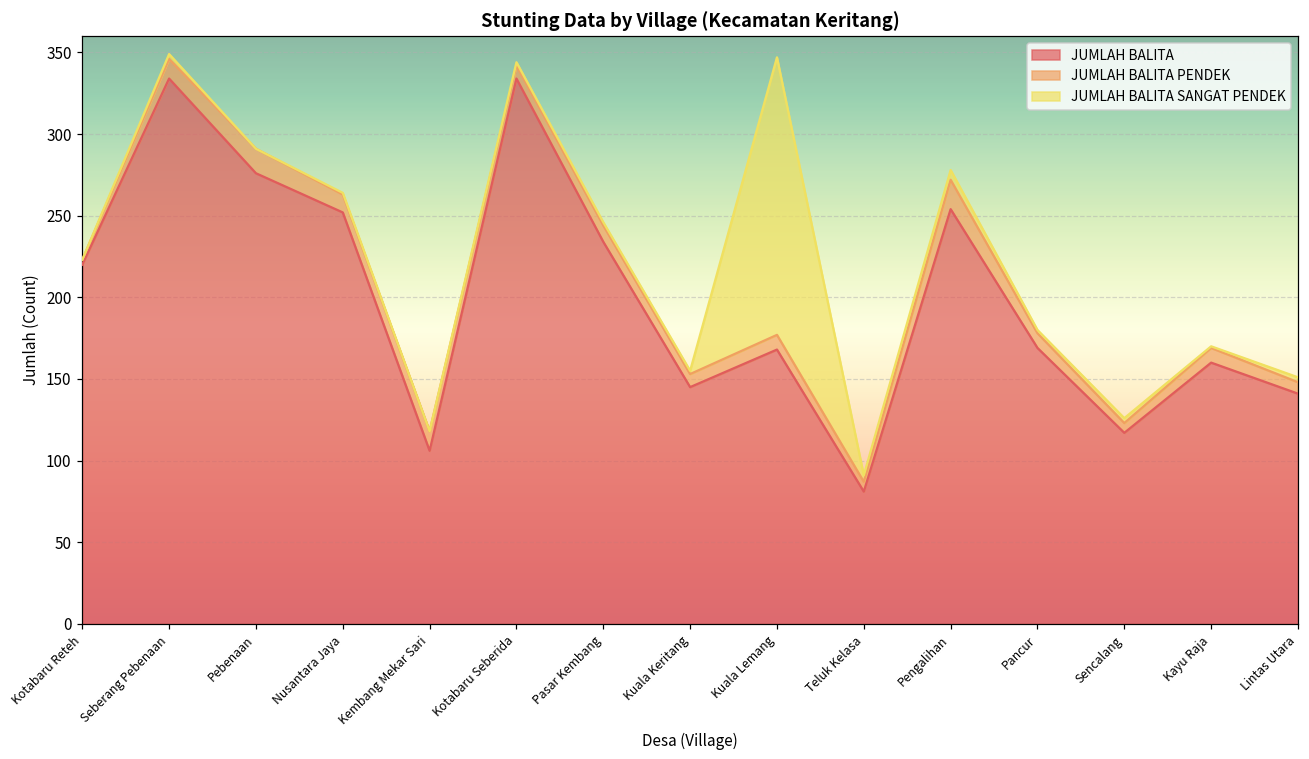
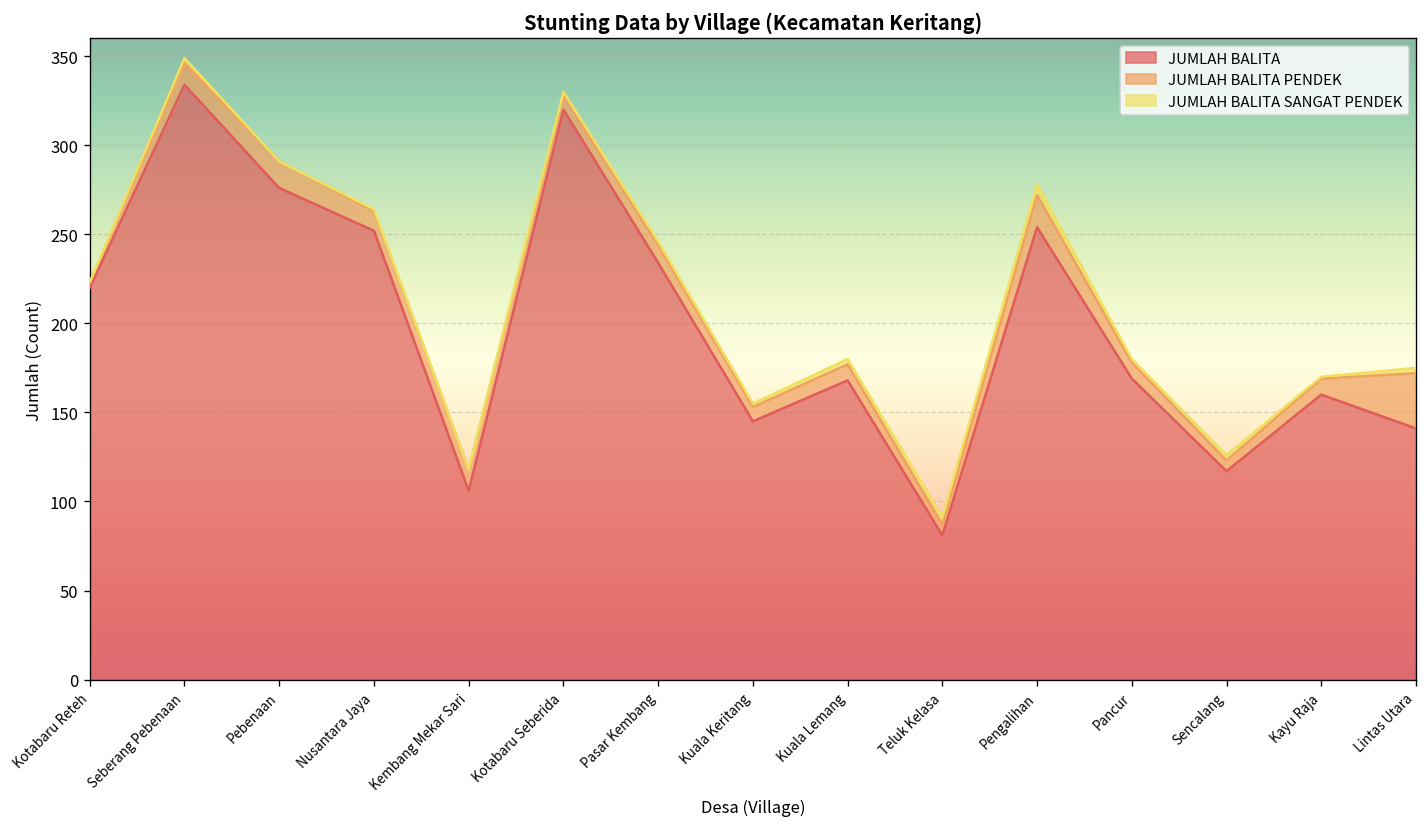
JUMLAH BALITA, Kotabaru Seberida: 334 -> 320
JUMLAH BALITA SANGAT PENDEK, Kuala Lemang: 170 -> 3
JUMLAH BALITA PENDEK, Lintas Utara: 7 -> 31
